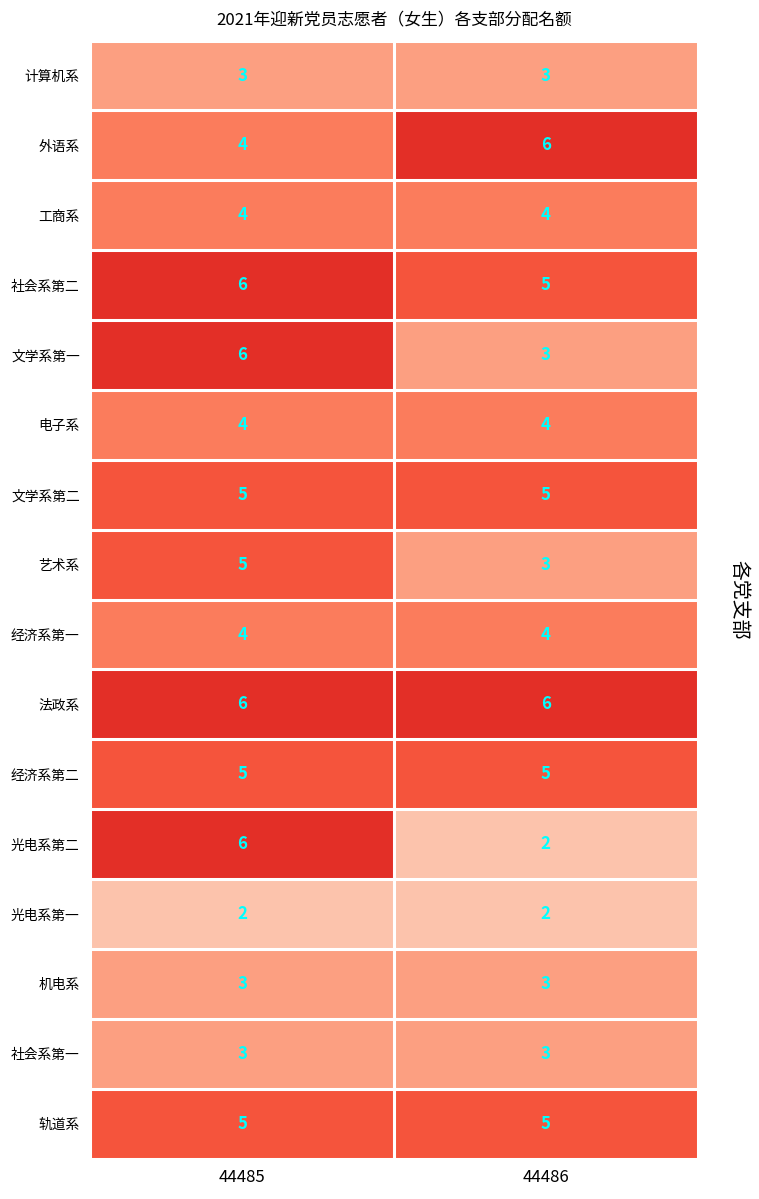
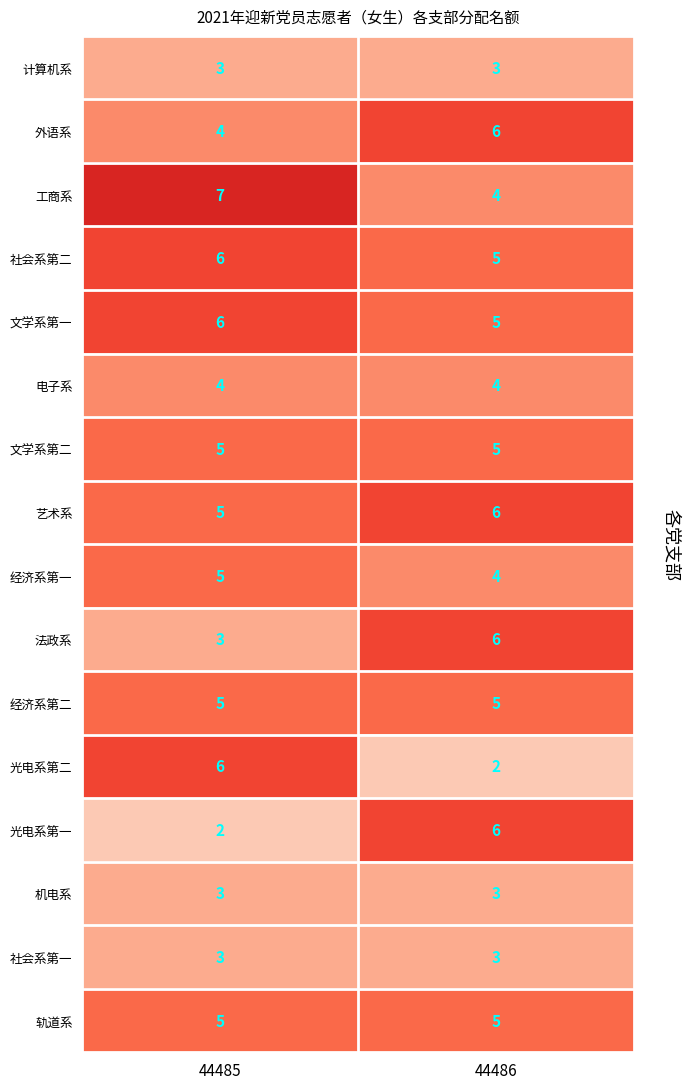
工商系, 44485: 4 -> 7
文学系第一, 44486: 3 -> 5
艺术系, 44486: 3 -> 6
经济系第一, 44485: 4 -> 5
法政系, 44485: 6 -> 3
光电系第一, 44486: 2 -> 6
